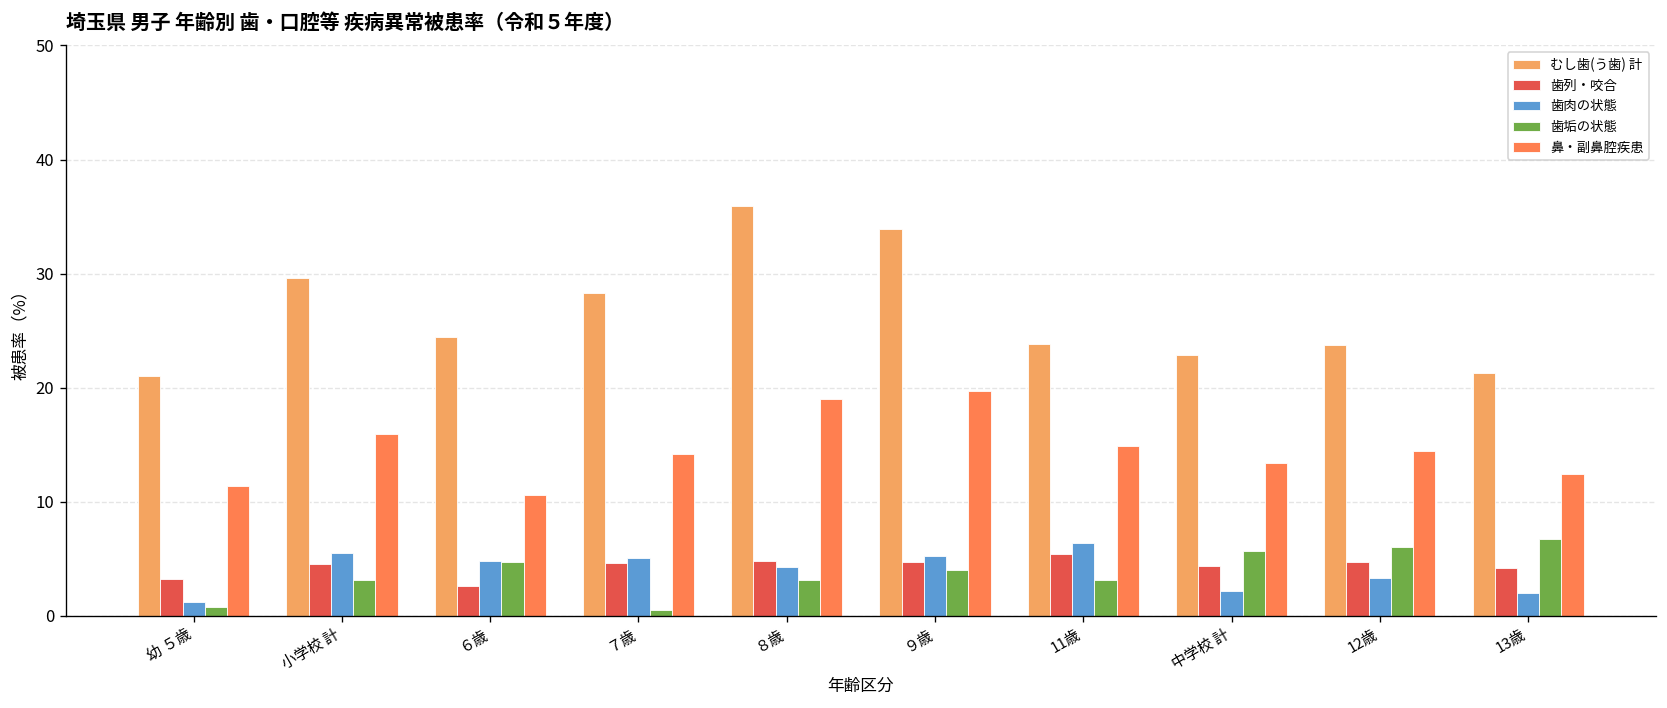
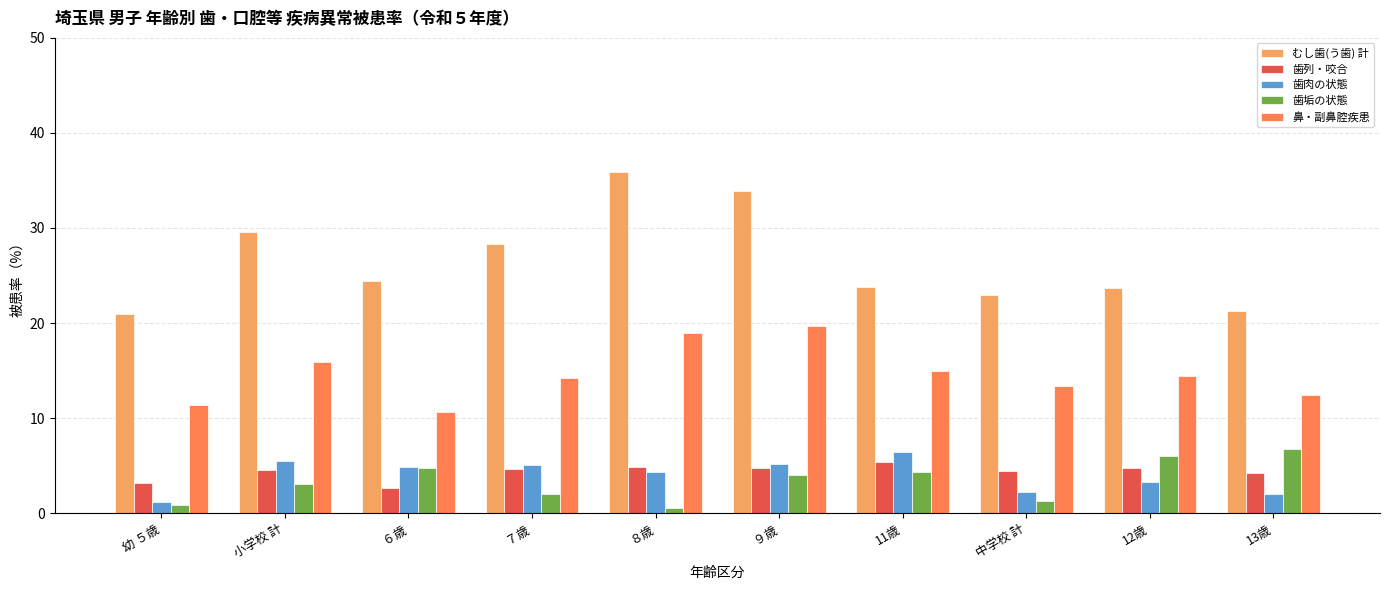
歯垢の状態, ７歳: 1 -> 2
歯垢の状態, ８歳: 3 -> 1
歯垢の状態, 11歳: 3 -> 4
歯垢の状態, 中学校 計: 6 -> 1
